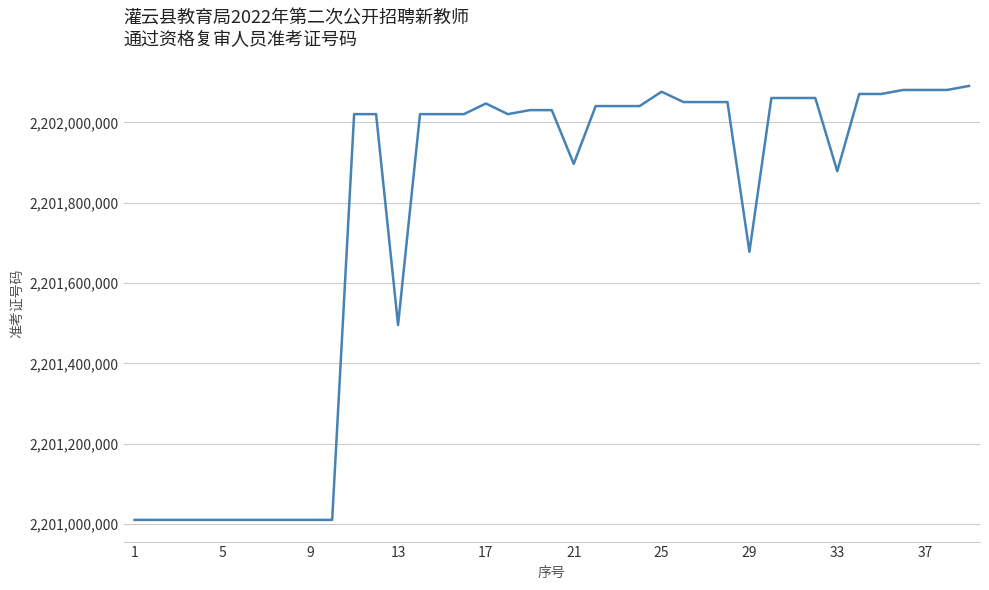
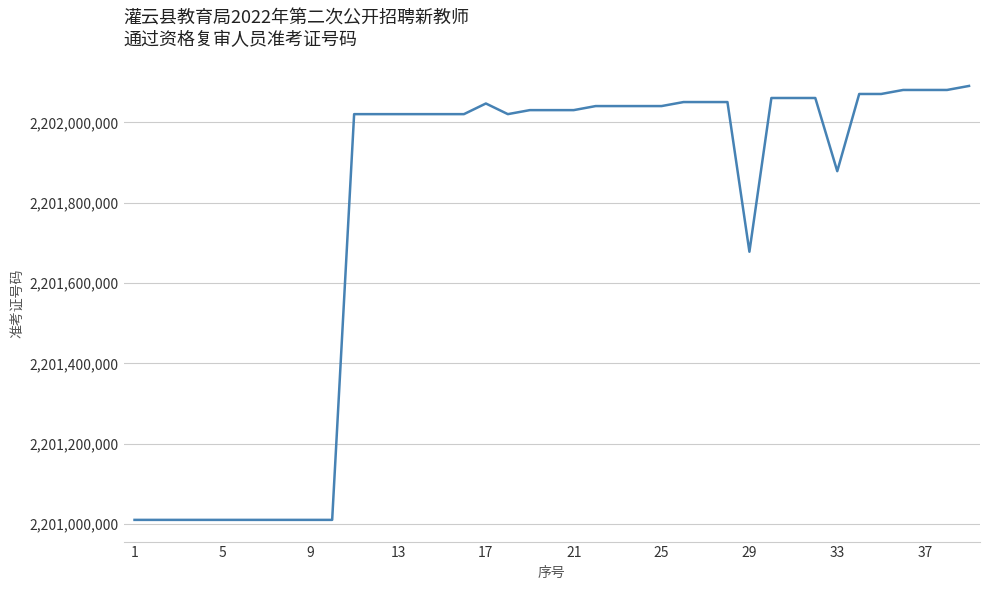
13: 2,201,500,000 -> 2,202,020,000
21: 2,201,900,000 -> 2,202,030,000
25: 2,202,080,000 -> 2,202,040,000
